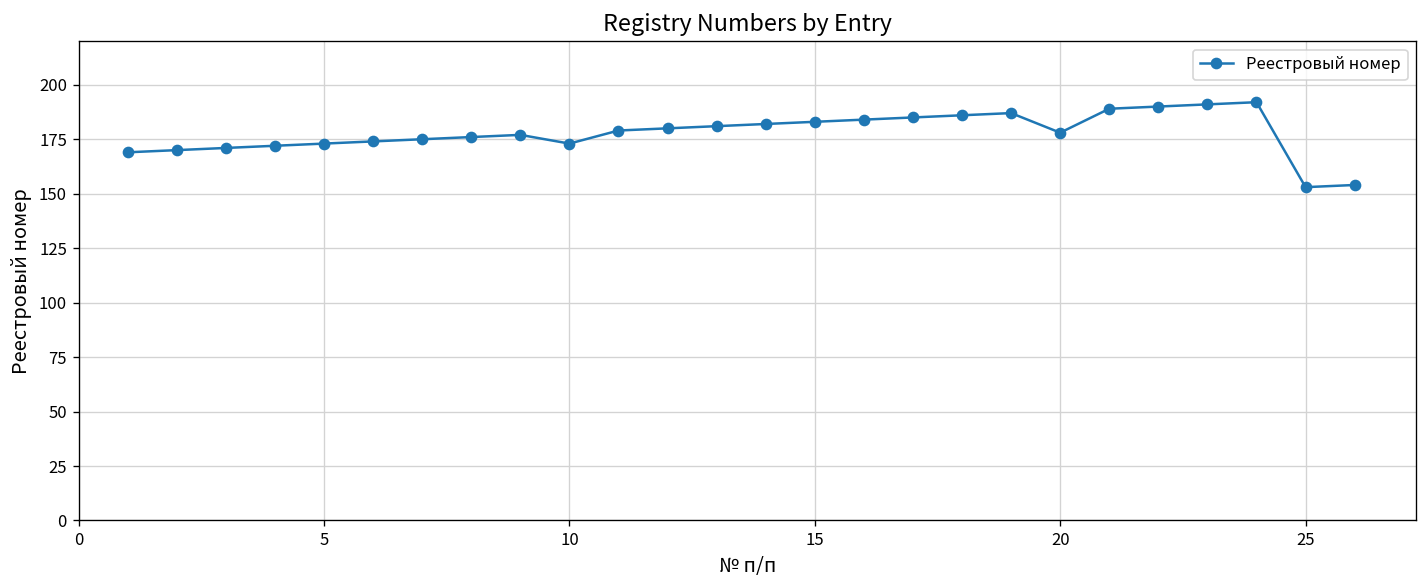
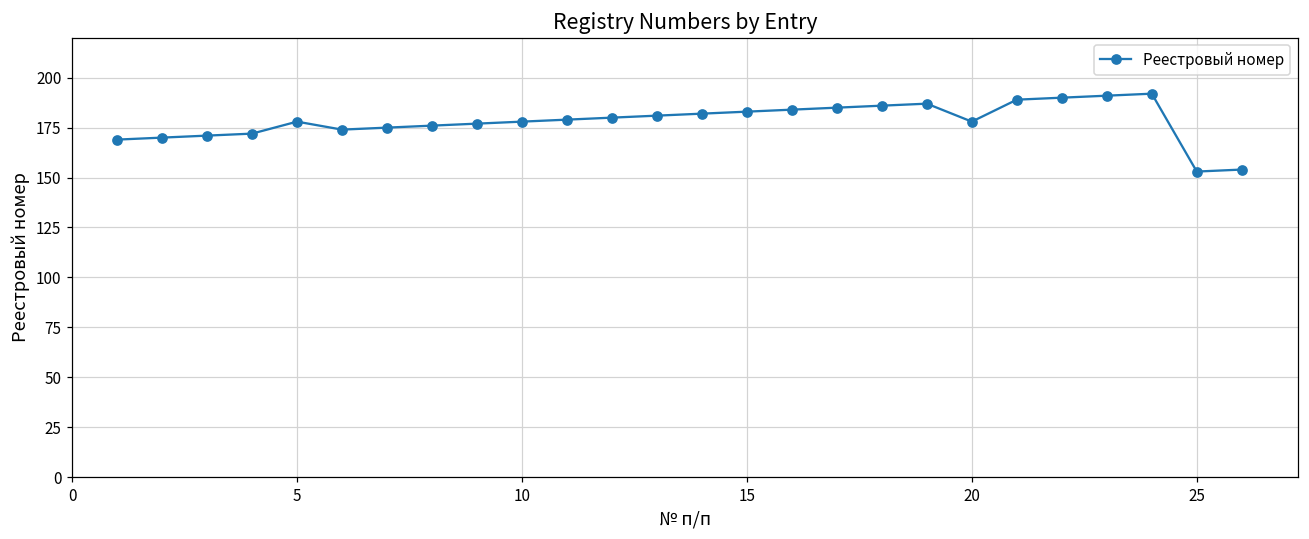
5: 173 -> 178
10: 173 -> 178
